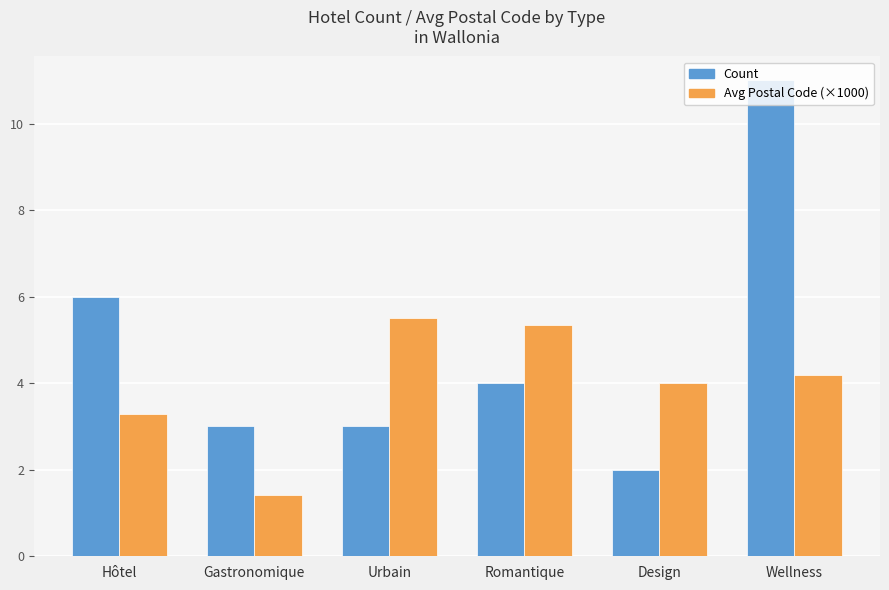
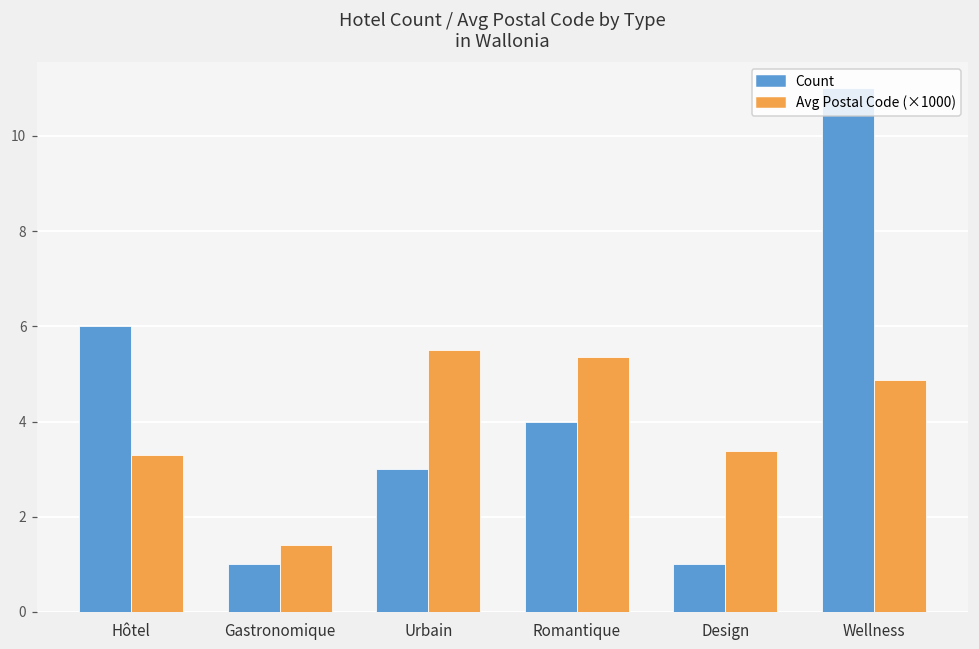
Count, Gastronomique: 3 -> 1
Count, Design: 2 -> 1
Avg Postal Code (×1000), Design: 4.0 -> 3.4
Avg Postal Code (×1000), Wellness: 4.2 -> 4.9
